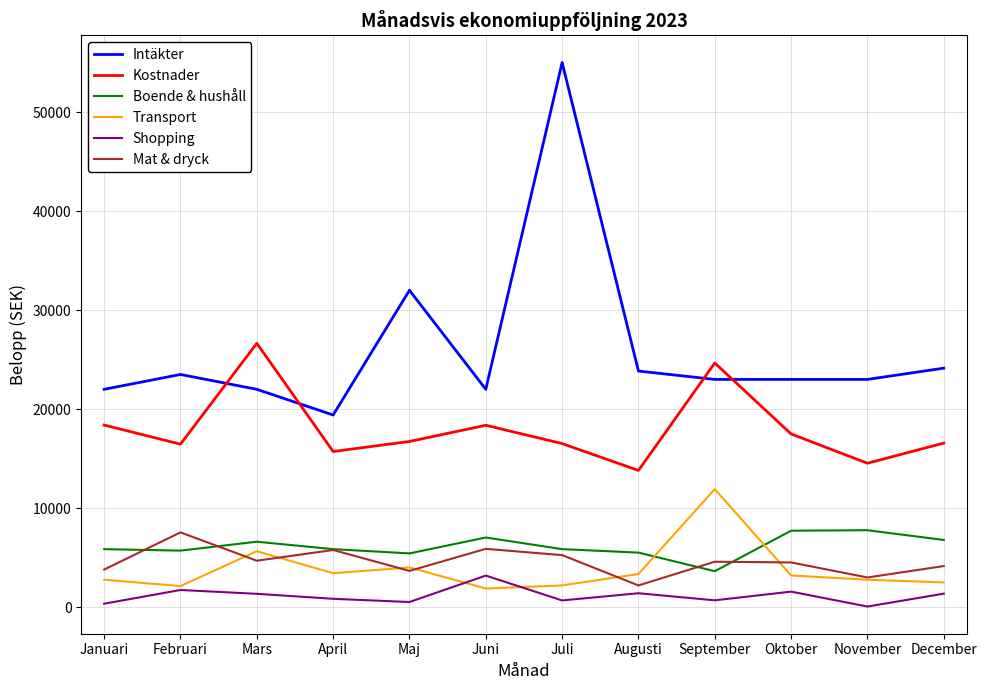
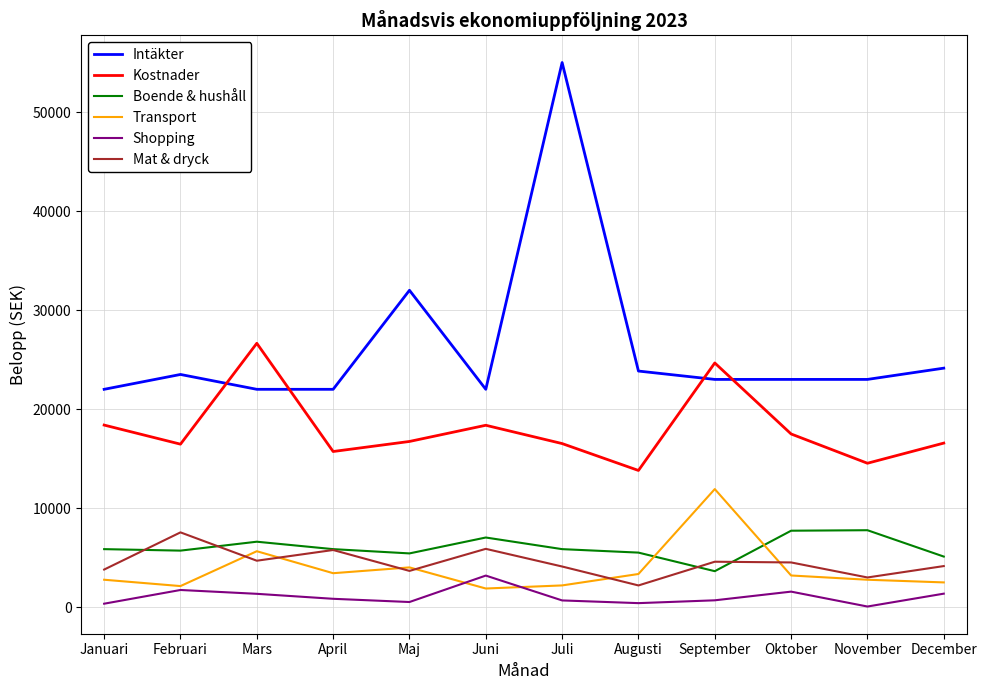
Intäkter, April: 19000 -> 22000
Mat & dryck, Juli: 5000 -> 4000
Shopping, Augusti: 1000 -> 0
Boende & hushåll, December: 7000 -> 5000
